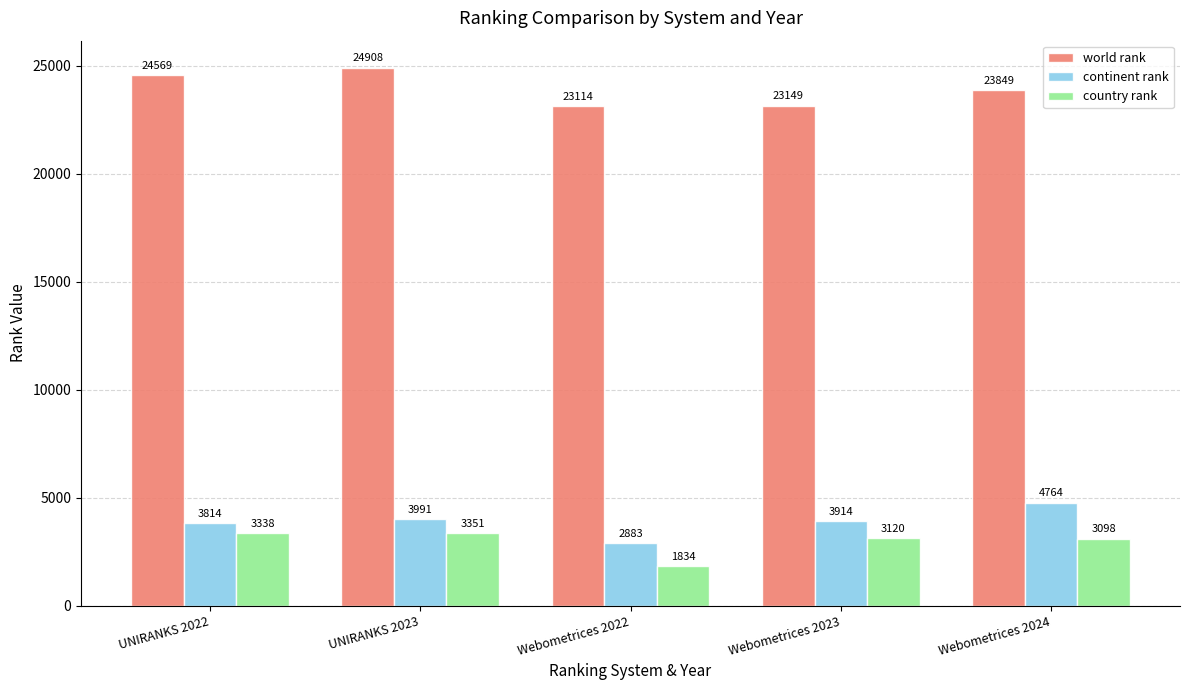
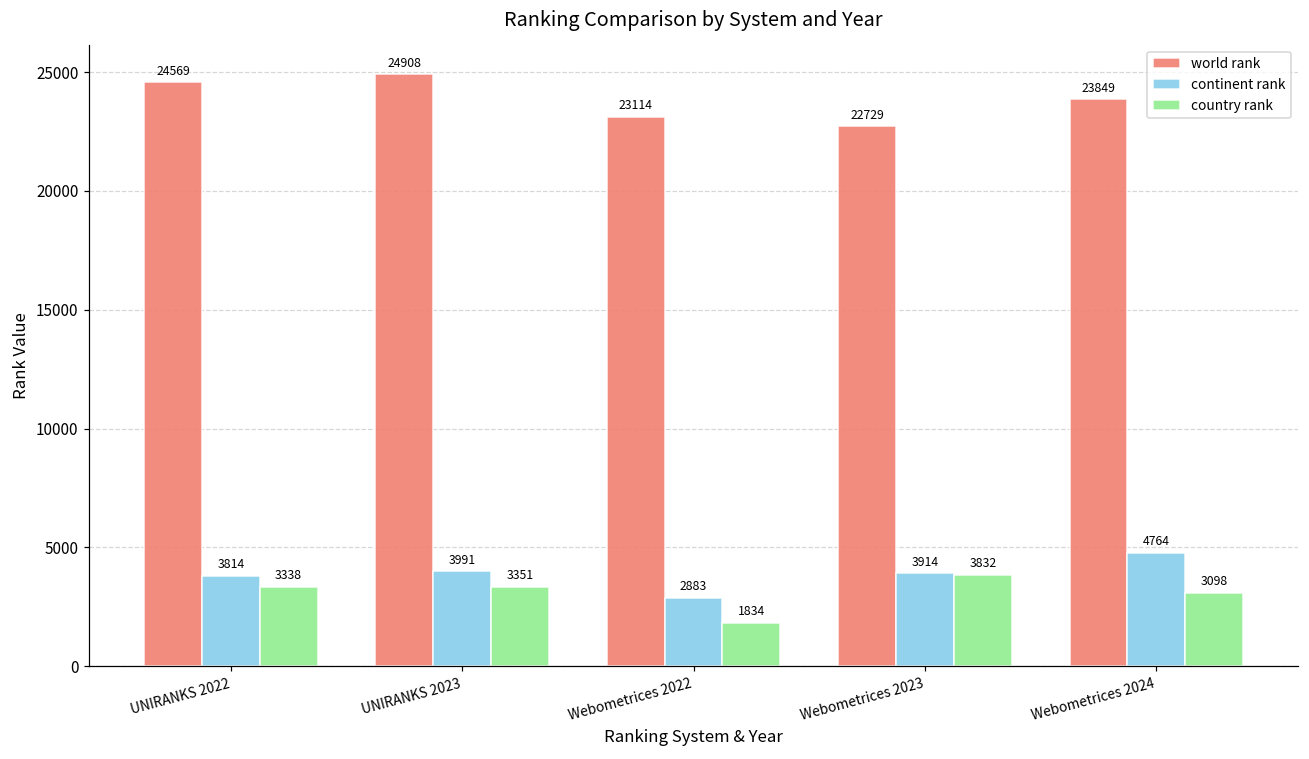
world rank, Webometrices 2023: 23149 -> 22729
country rank, Webometrices 2023: 3120 -> 3832
